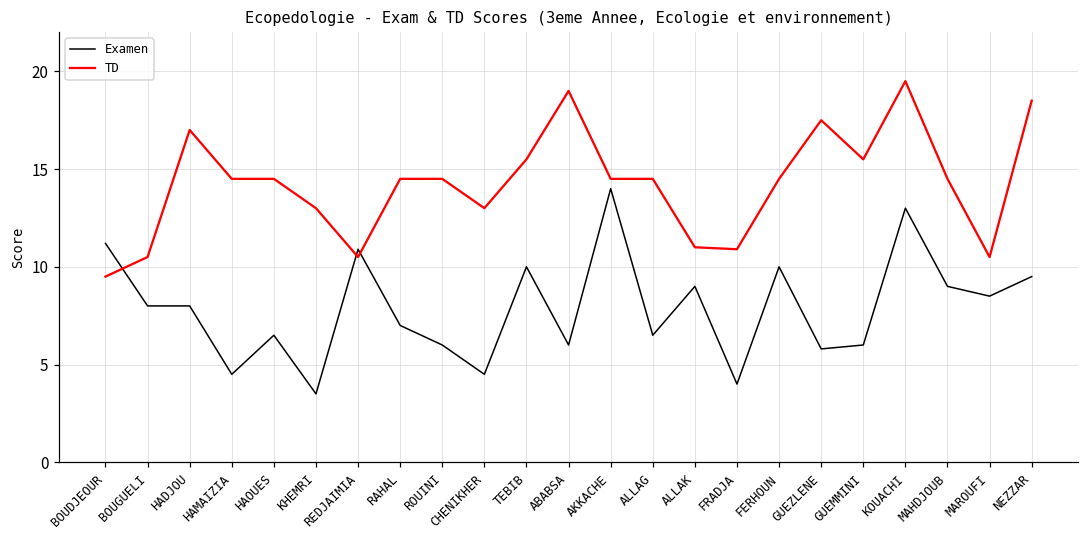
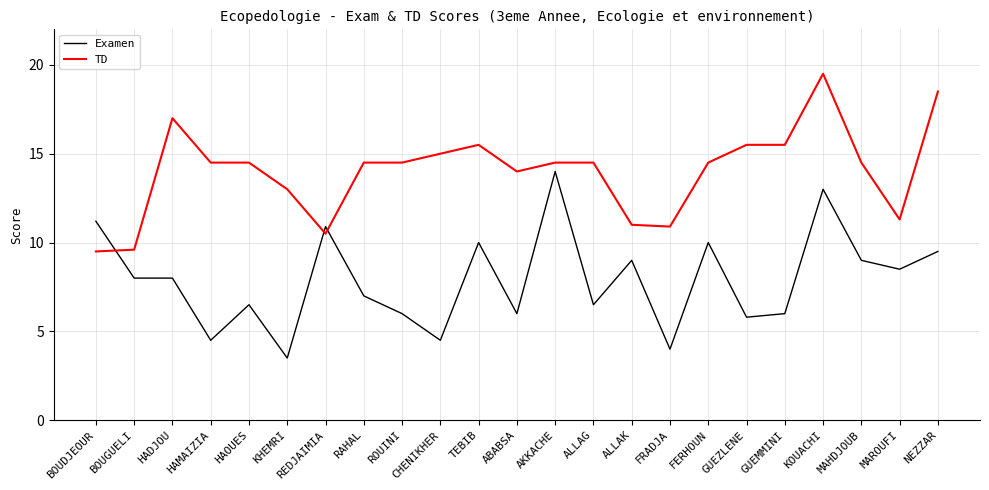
TD, BOUGUELI: 10.5 -> 9.6
TD, CHENIKHER: 13 -> 15
TD, ABABSA: 19 -> 14
TD, GUEZLENE: 17.5 -> 15.5
TD, MAROUFI: 10.5 -> 11.3
